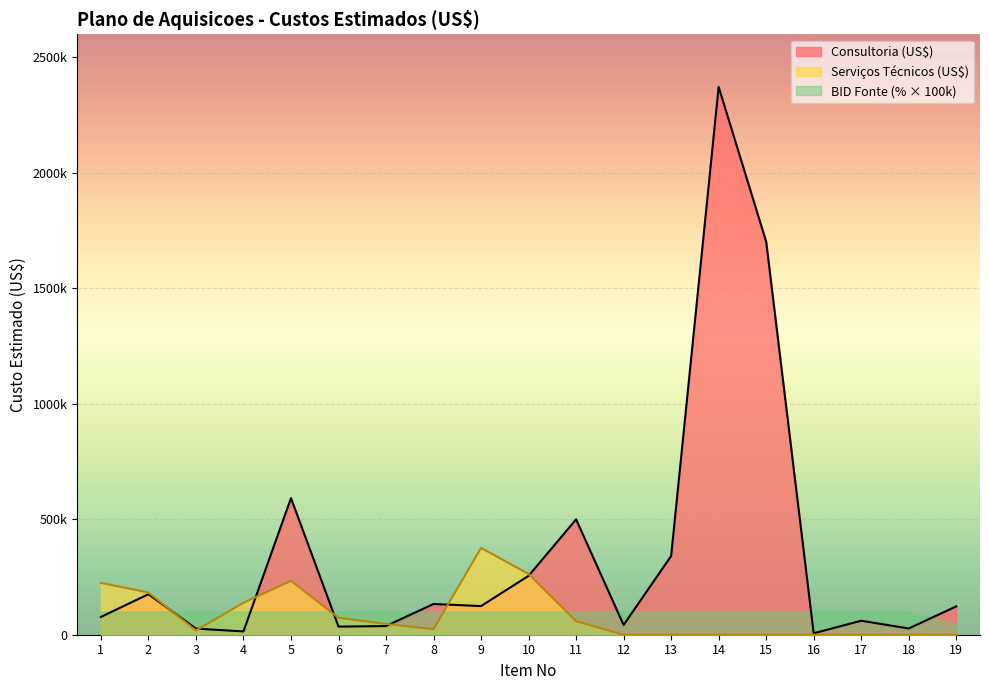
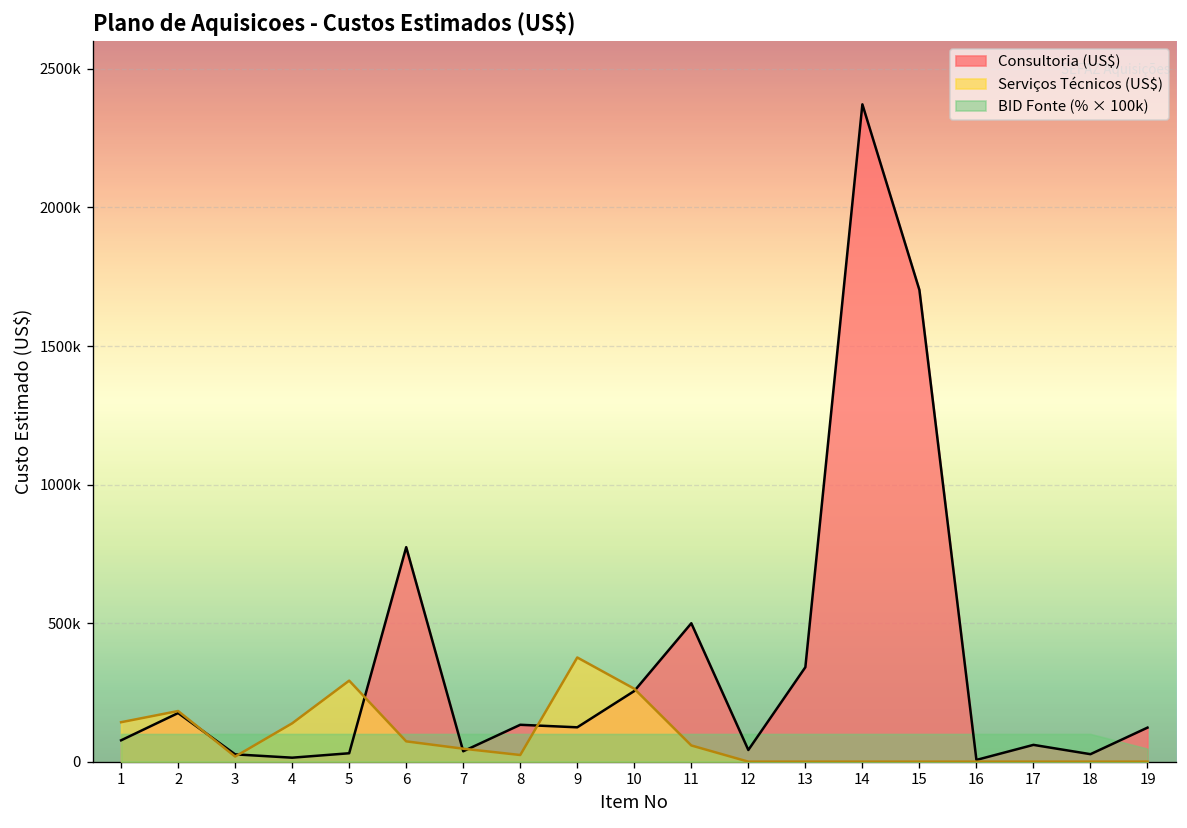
Serviços Técnicos (US$), 1: 220000 -> 140000
Consultoria (US$), 5: 590000 -> 30000
Serviços Técnicos (US$), 5: 230000 -> 290000
Consultoria (US$), 6: 40000 -> 770000
